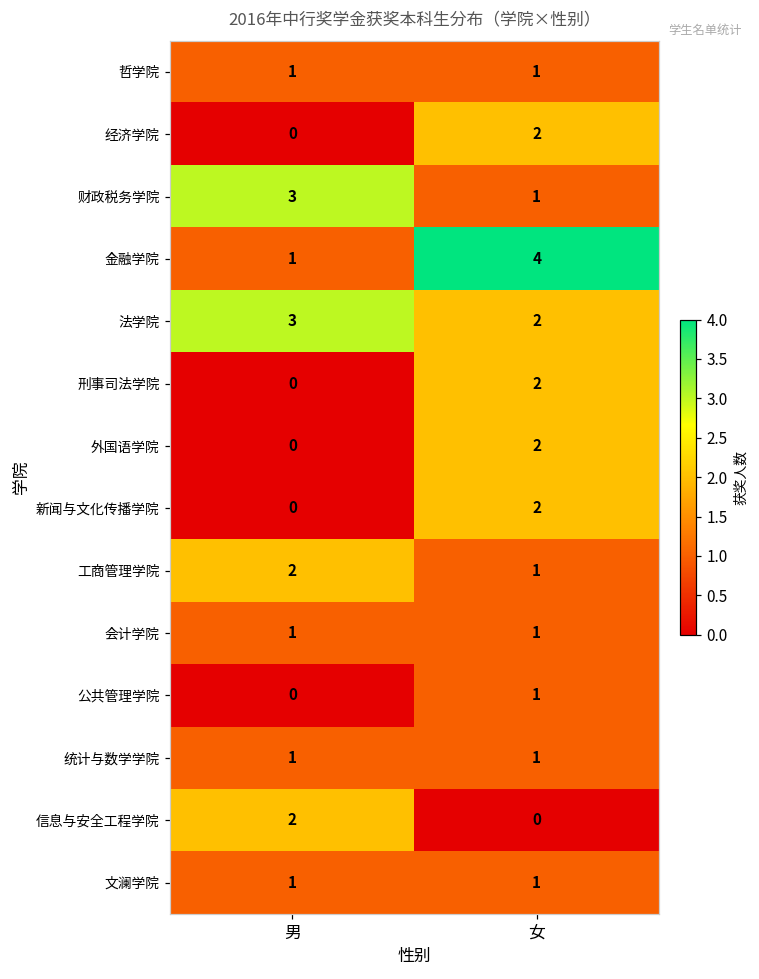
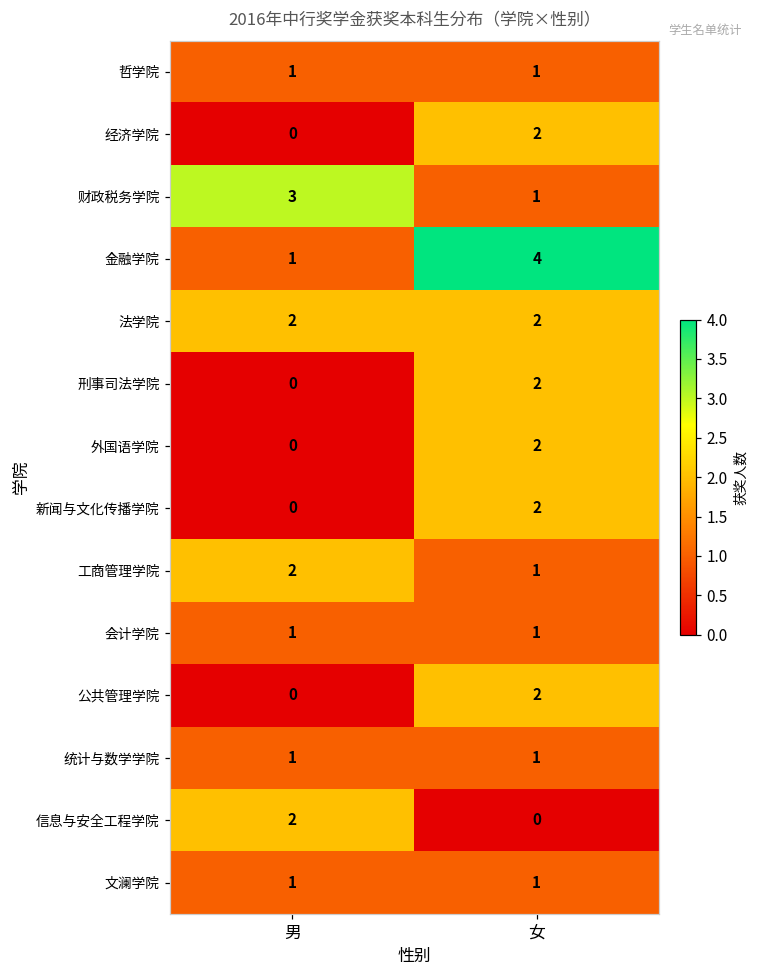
法学院, 男: 3 -> 2
公共管理学院, 女: 1 -> 2
